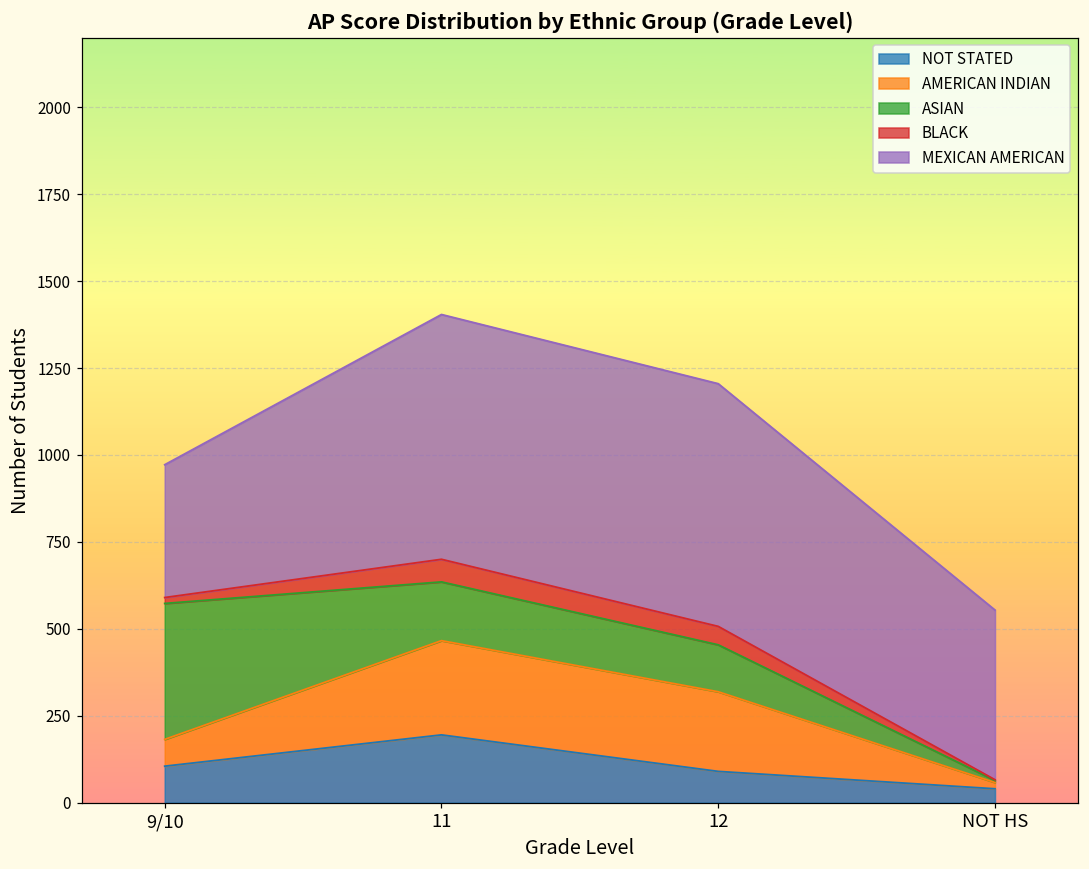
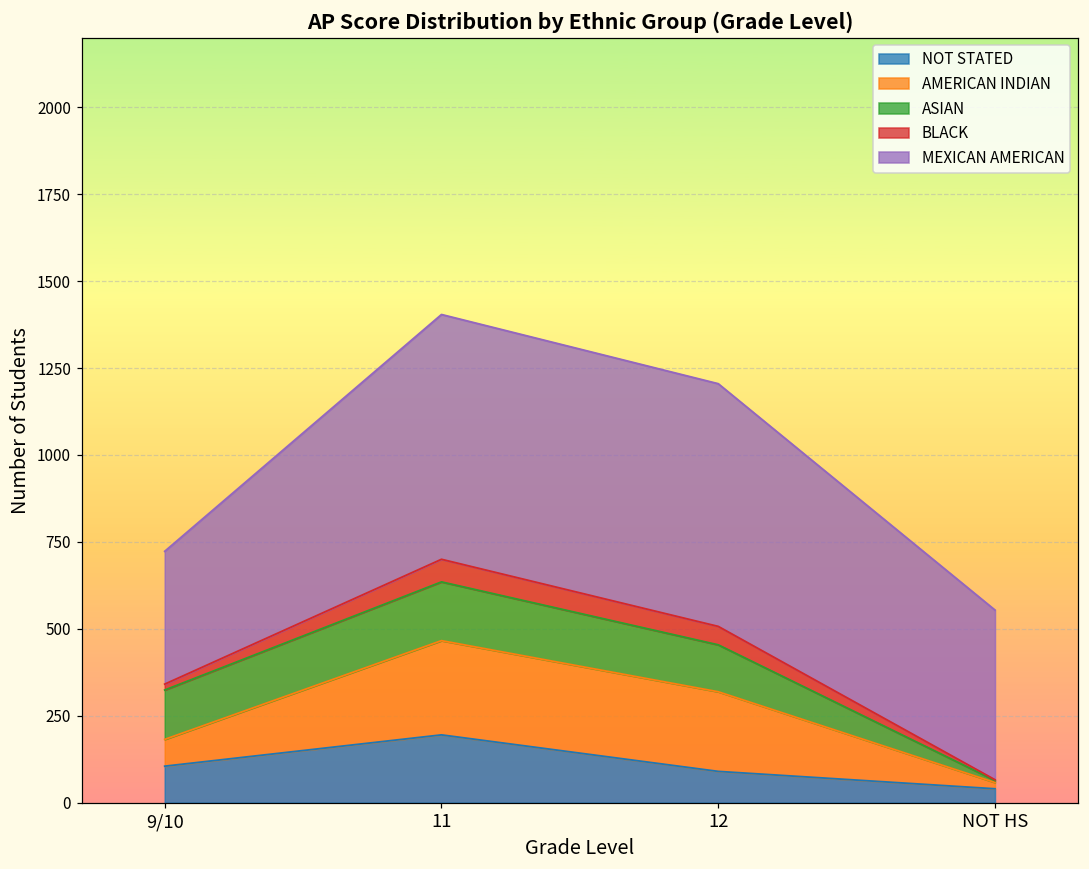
ASIAN, 9/10: 390 -> 140
